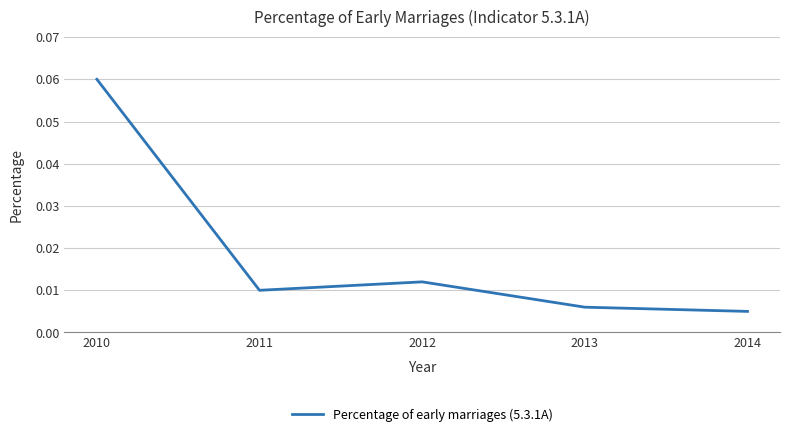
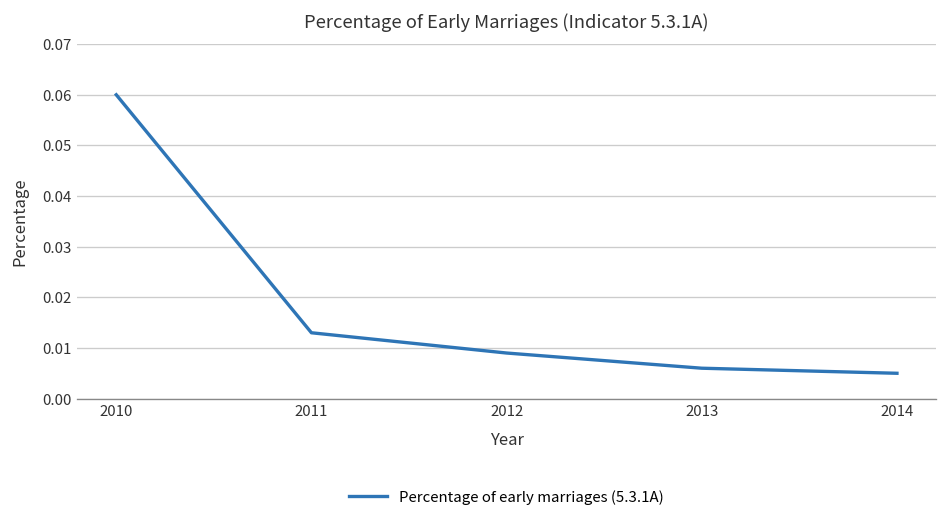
2011: 0.010 -> 0.013
2012: 0.012 -> 0.009
